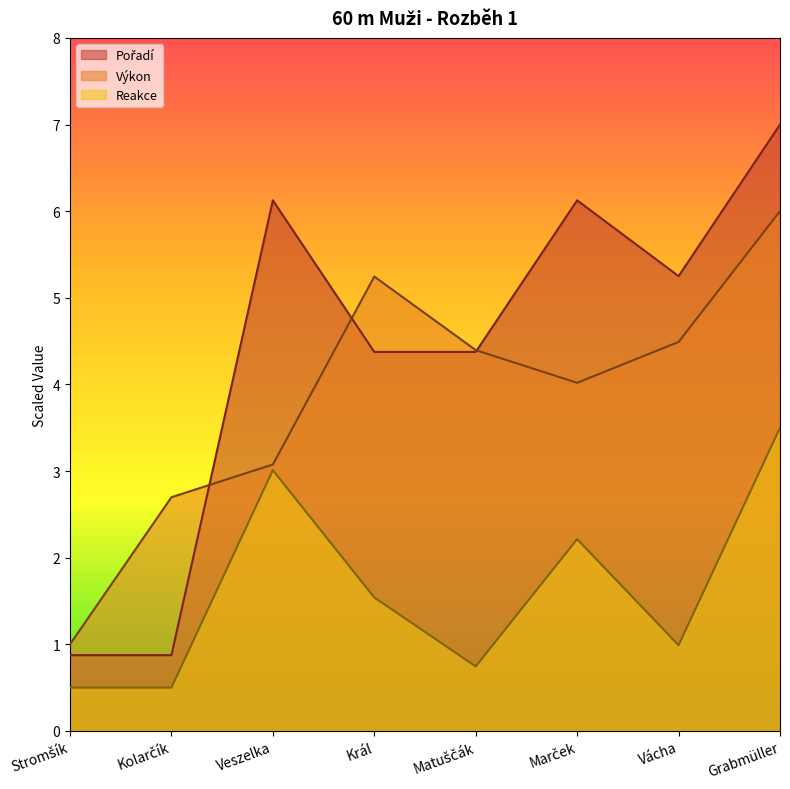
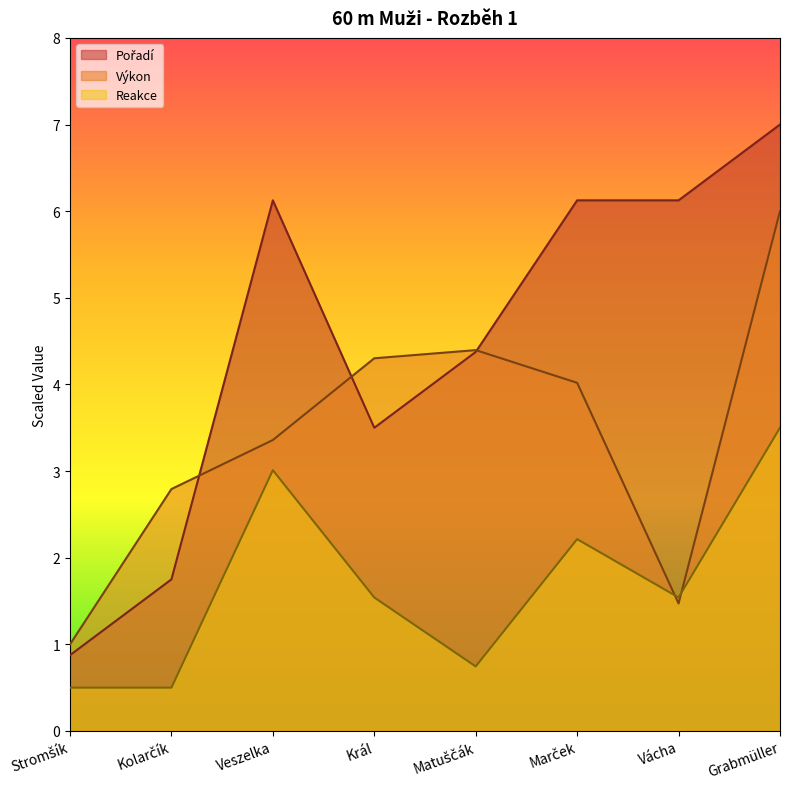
Pořadí, Kolarčík: 0.9 -> 1.8
Výkon, Kolarčík: 2.7 -> 2.8
Výkon, Veszelka: 3.1 -> 3.4
Pořadí, Král: 4.4 -> 3.5
Výkon, Král: 5.2 -> 4.3
Pořadí, Vácha: 5.3 -> 6.1
Výkon, Vácha: 4.5 -> 1.5
Reakce, Vácha: 1.0 -> 1.5
